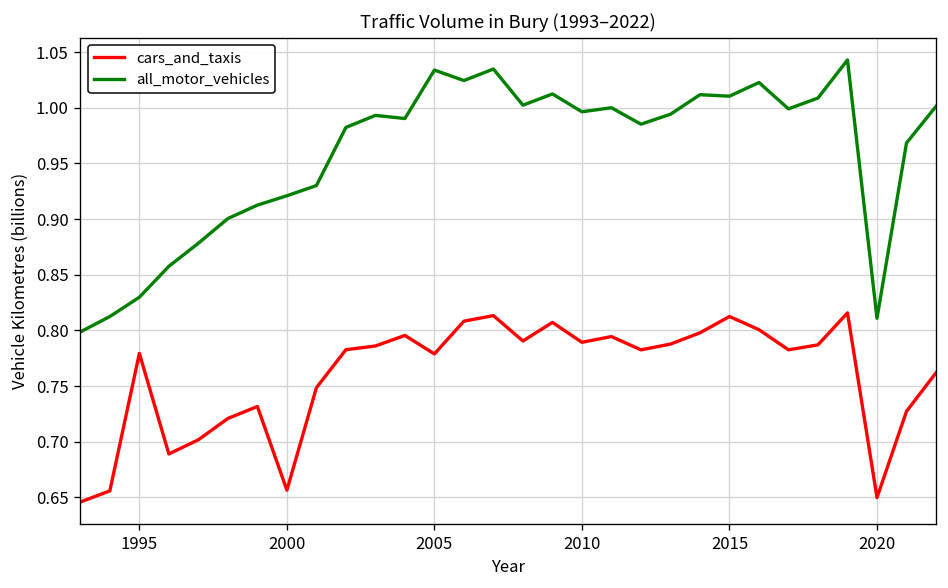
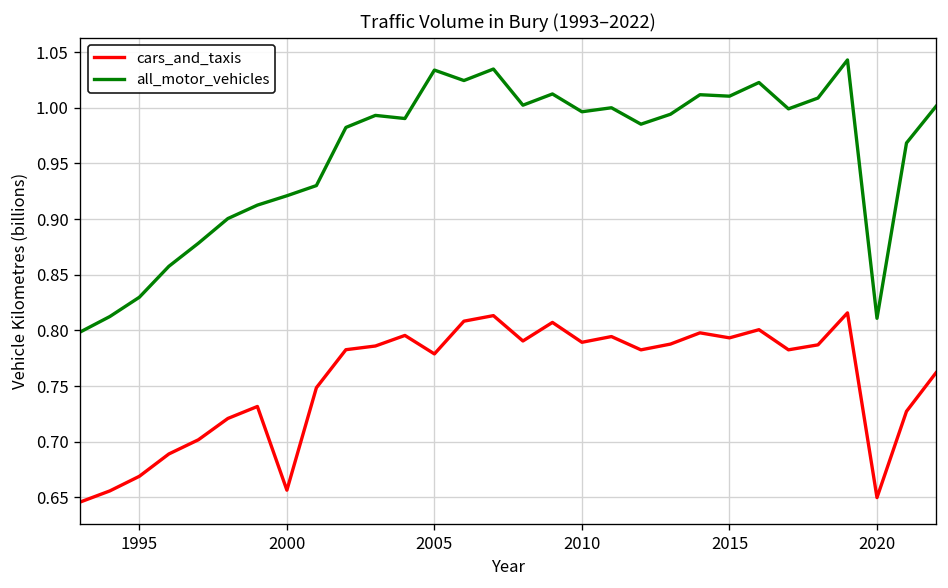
cars_and_taxis, 1995: 0.78 -> 0.67
cars_and_taxis, 2015: 0.81 -> 0.79
